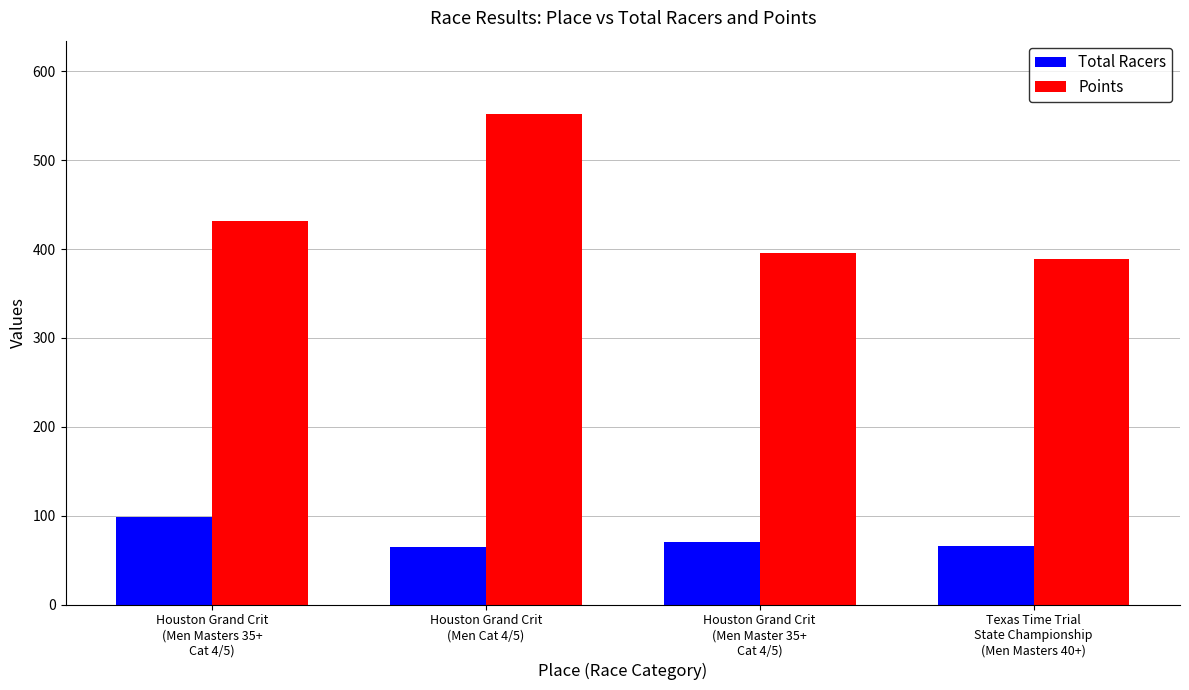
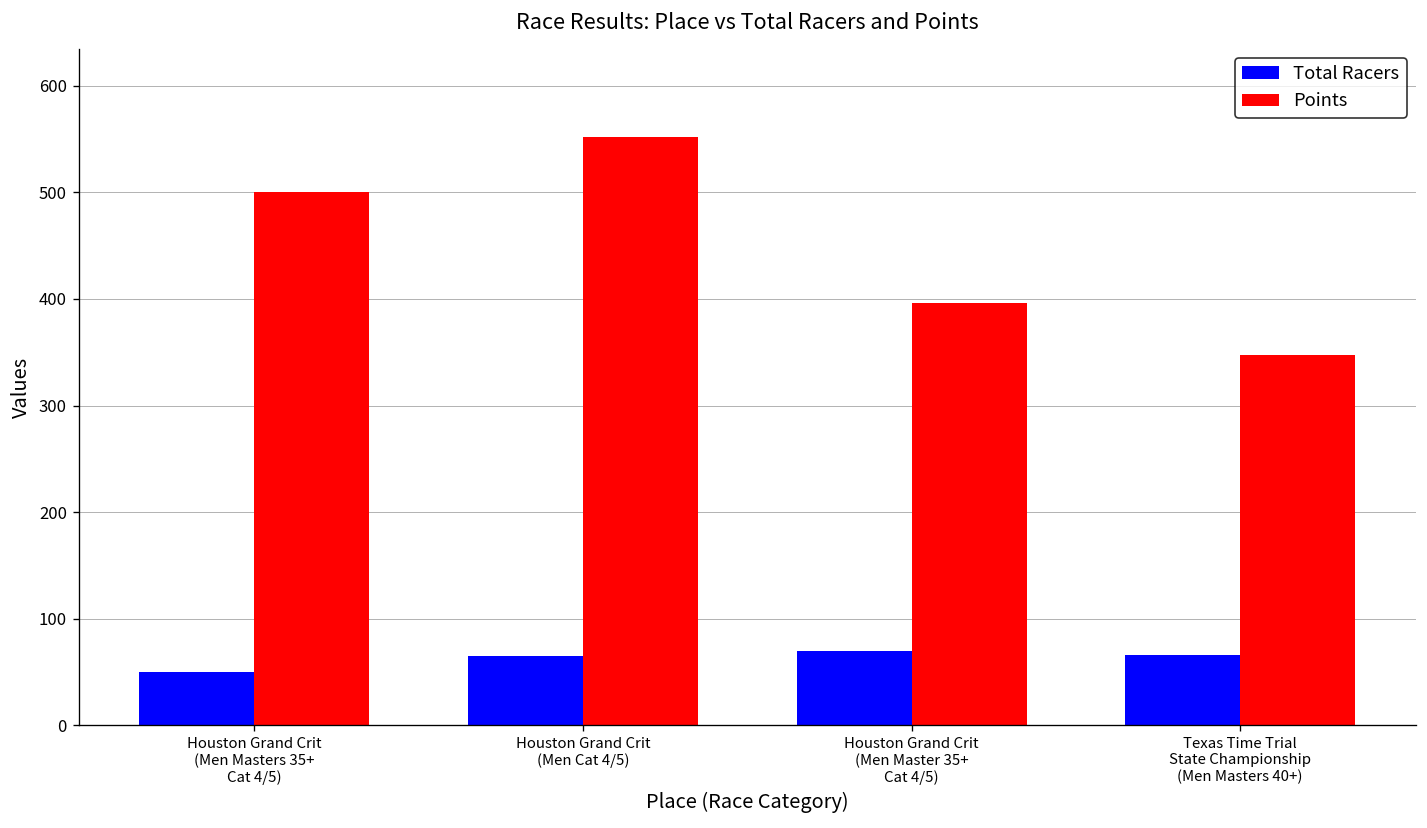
Total Racers, Houston Grand Crit (Men Masters 35+ Cat 4/5): 100 -> 50
Points, Houston Grand Crit (Men Masters 35+ Cat 4/5): 430 -> 500
Points, Texas Time Trial State Championship (Men Masters 40+): 390 -> 350
